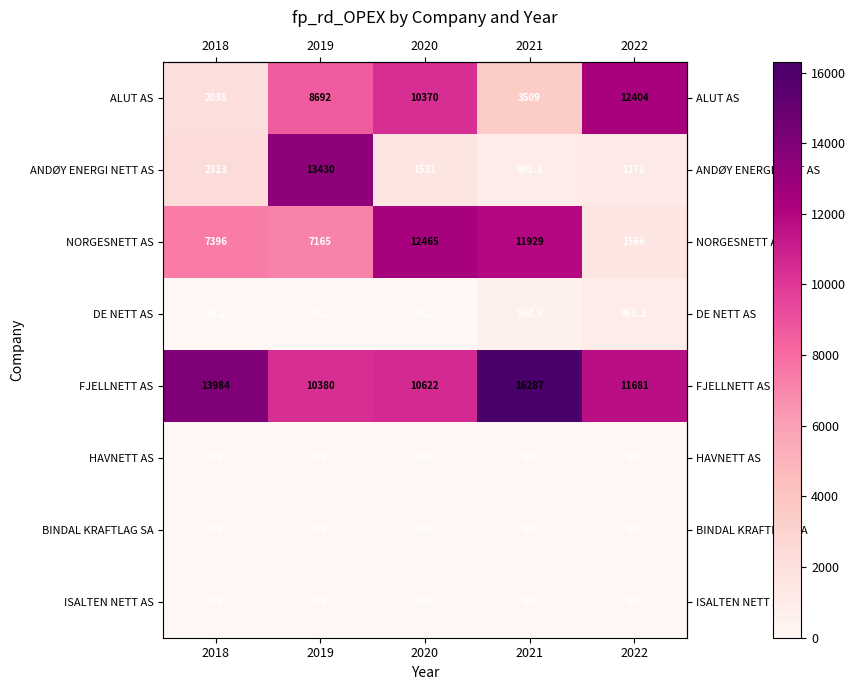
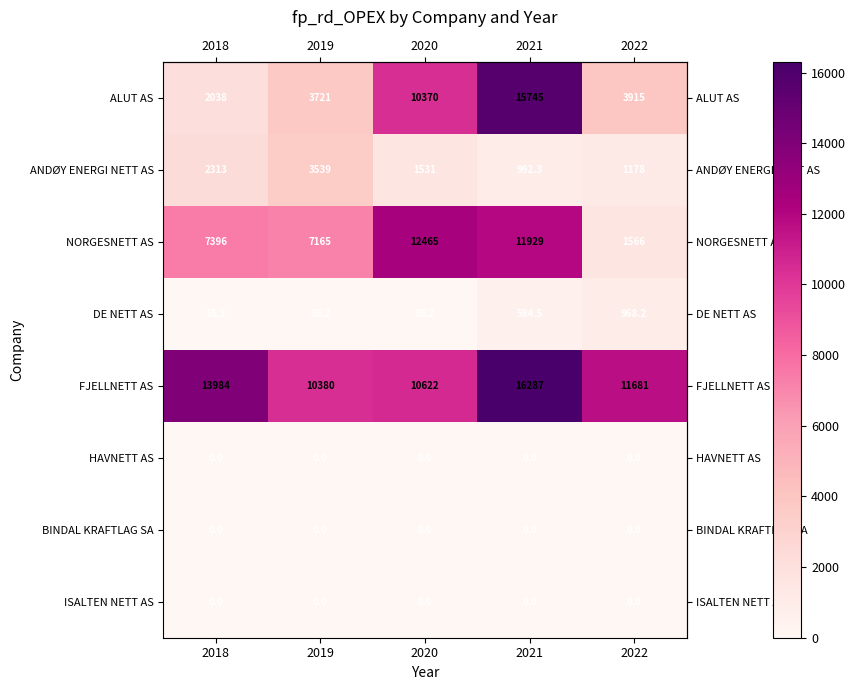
ALUT AS, 2019: 8692 -> 3721
ALUT AS, 2021: 3509 -> 15745
ALUT AS, 2022: 12404 -> 3915
ANDØY ENERGI NETT AS, 2019: 13430 -> 3539
